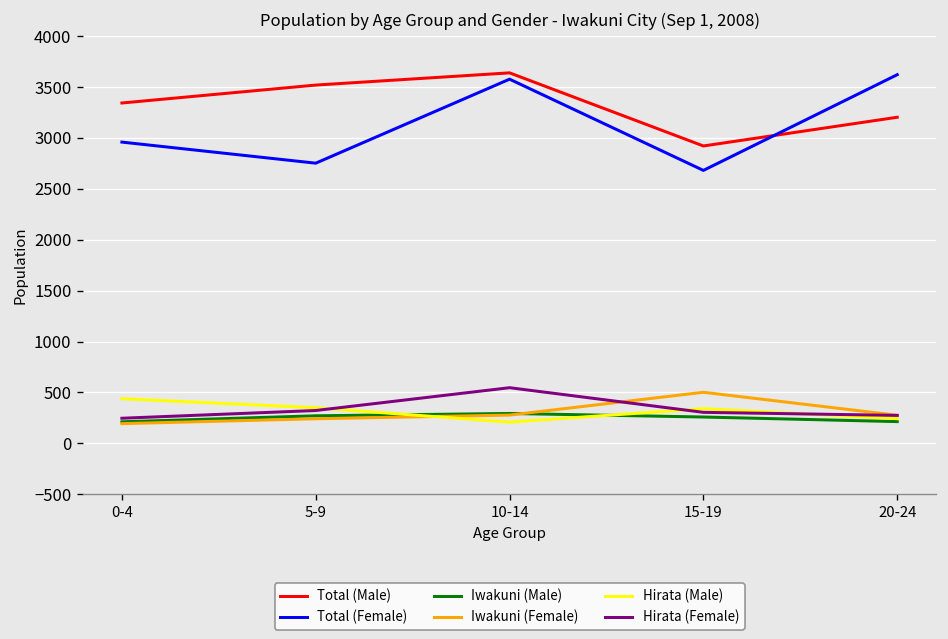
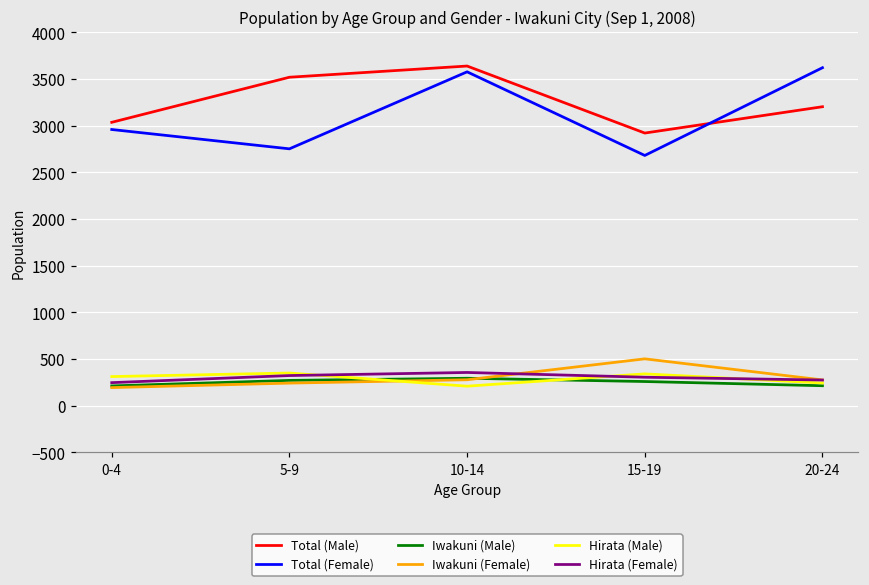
Total (Male), 0-4: 3300 -> 3000
Hirata (Male), 0-4: 400 -> 300
Hirata (Female), 10-14: 500 -> 400
